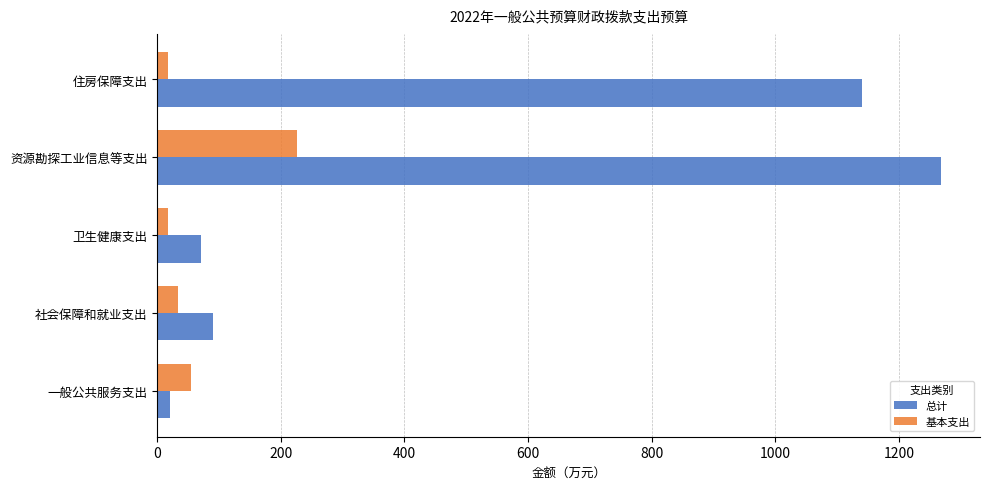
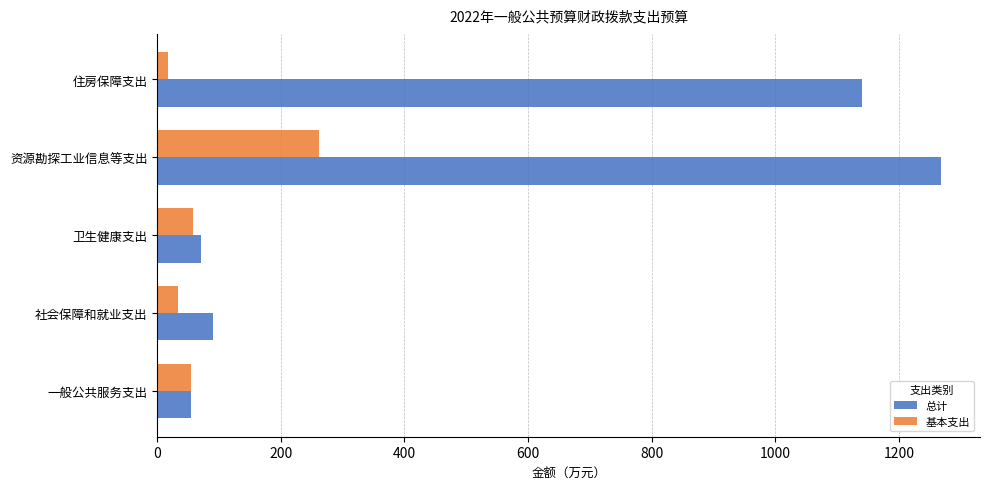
基本支出, 资源勘探工业信息等支出: 230 -> 260
基本支出, 卫生健康支出: 20 -> 60
总计, 一般公共服务支出: 20 -> 50
